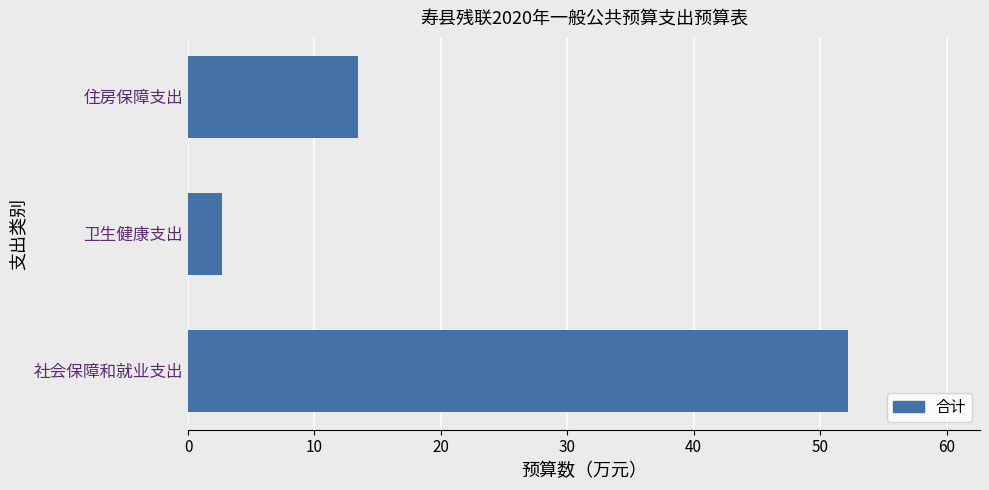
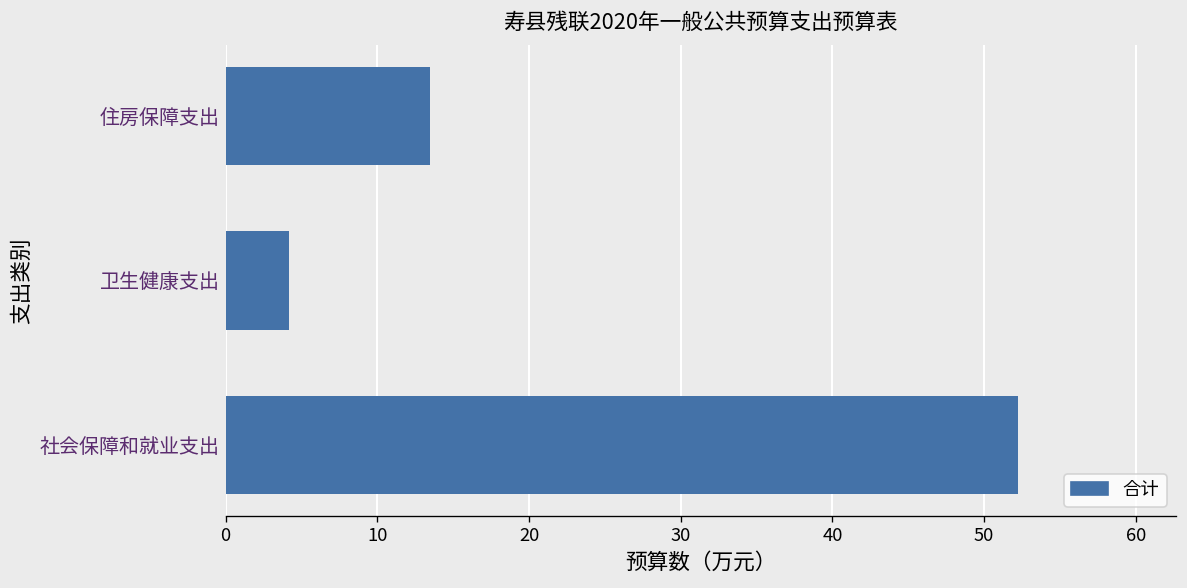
卫生健康支出: 2.7 -> 4.2
